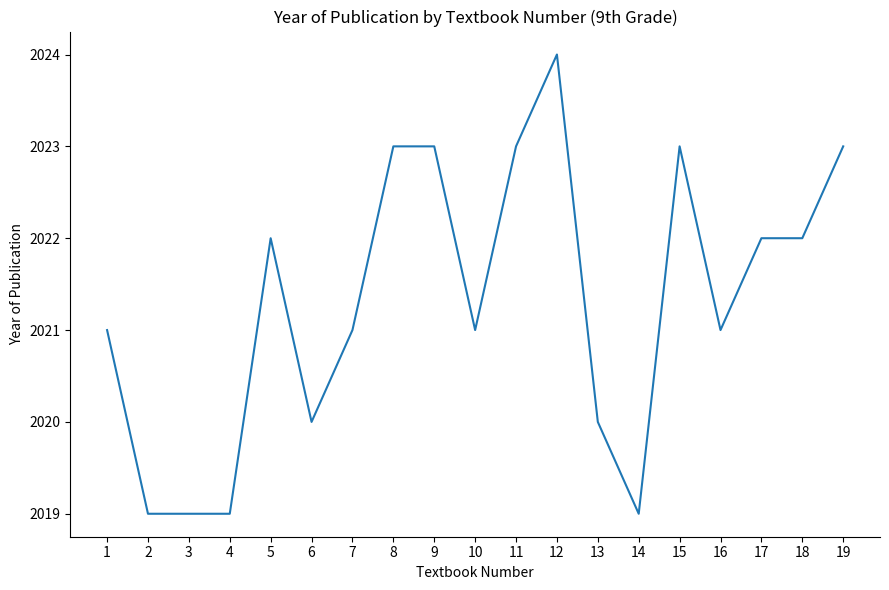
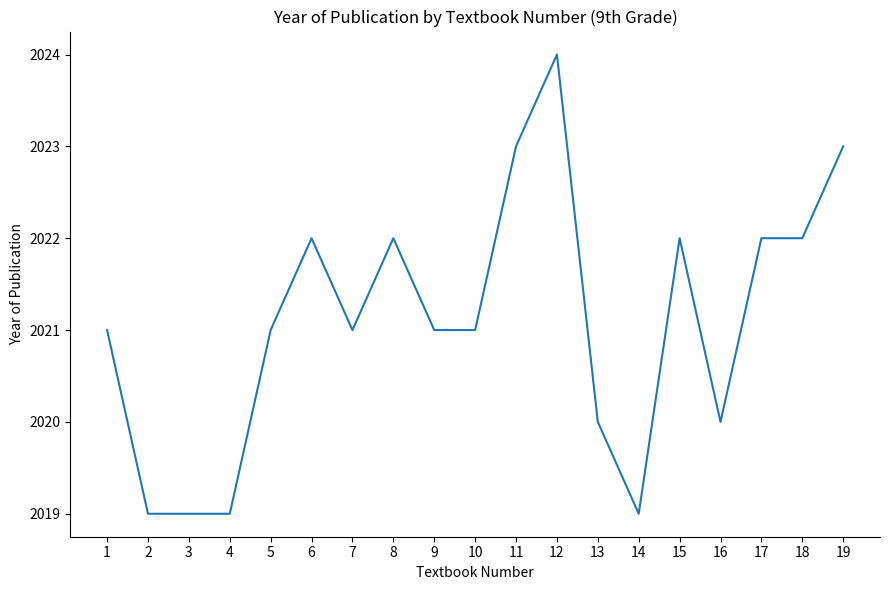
5: 2022 -> 2021
6: 2020 -> 2022
8: 2023 -> 2022
9: 2023 -> 2021
15: 2023 -> 2022
16: 2021 -> 2020
